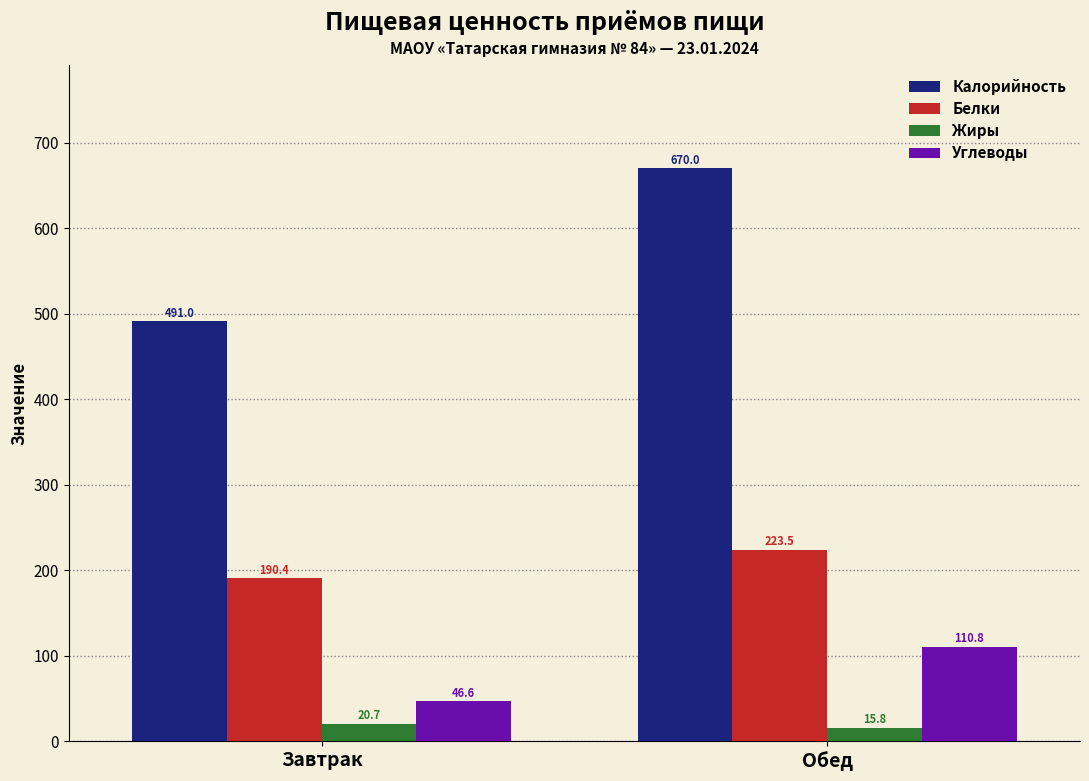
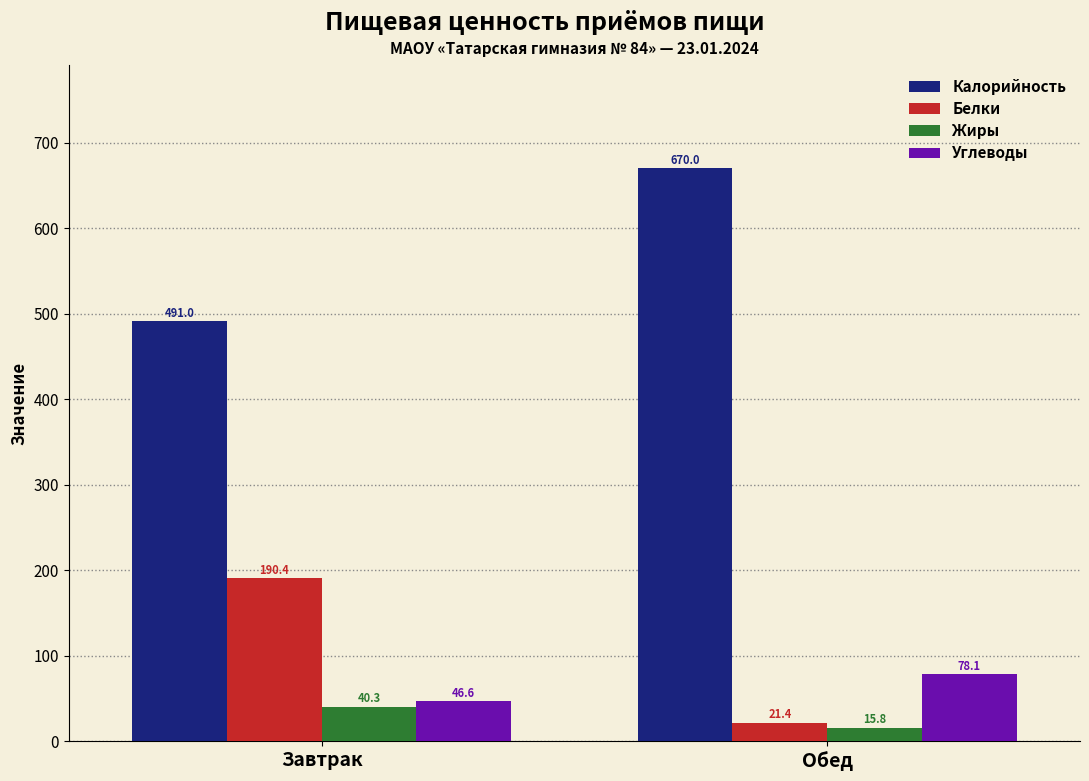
Жиры, Завтрак: 20.7 -> 40.3
Белки, Обед: 223.5 -> 21.4
Углеводы, Обед: 110.8 -> 78.1
